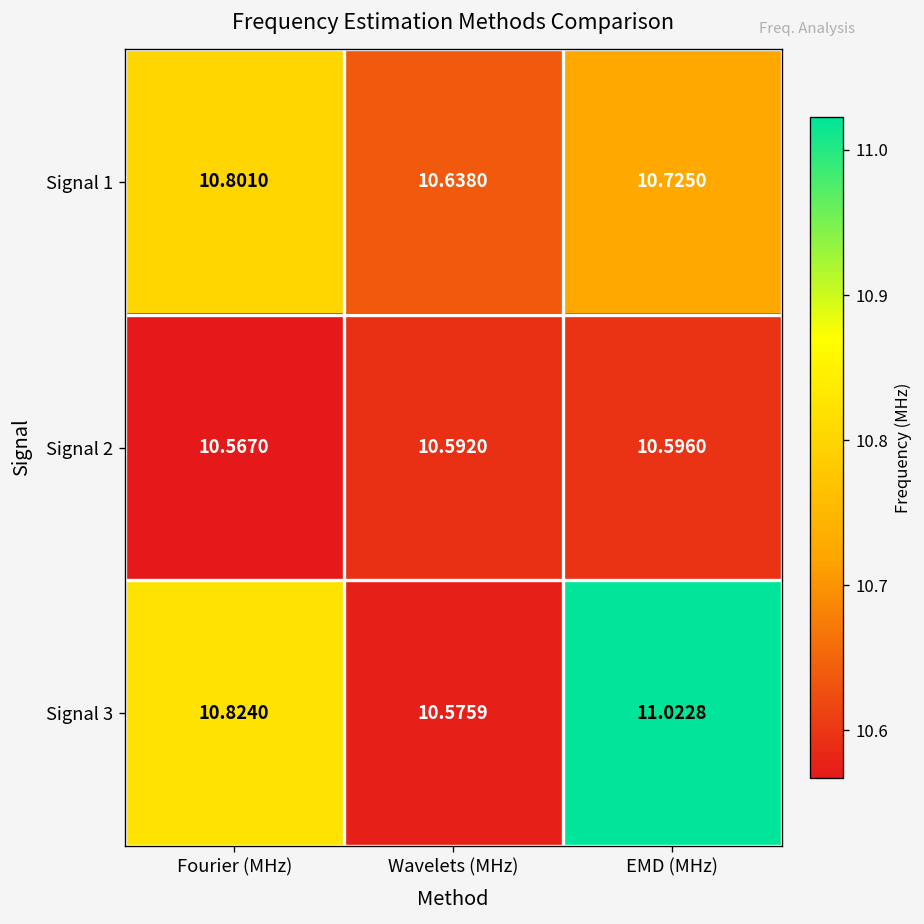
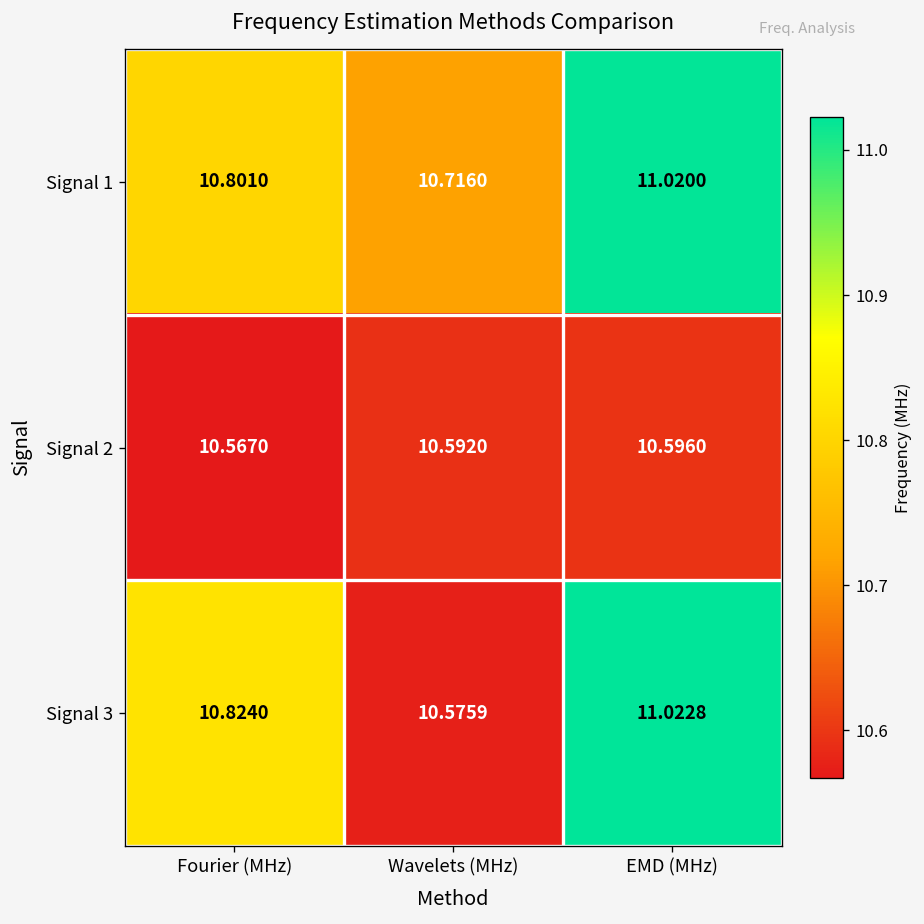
Signal 1, Wavelets (MHz): 10.6380 -> 10.7160
Signal 1, EMD (MHz): 10.7250 -> 11.0200
